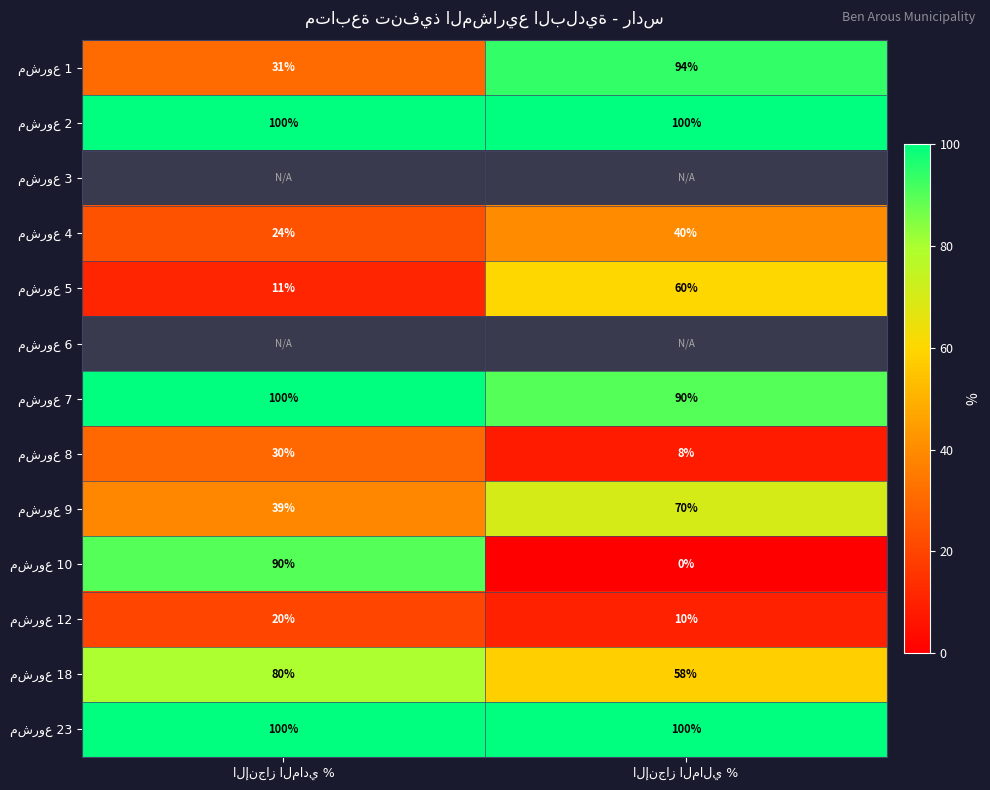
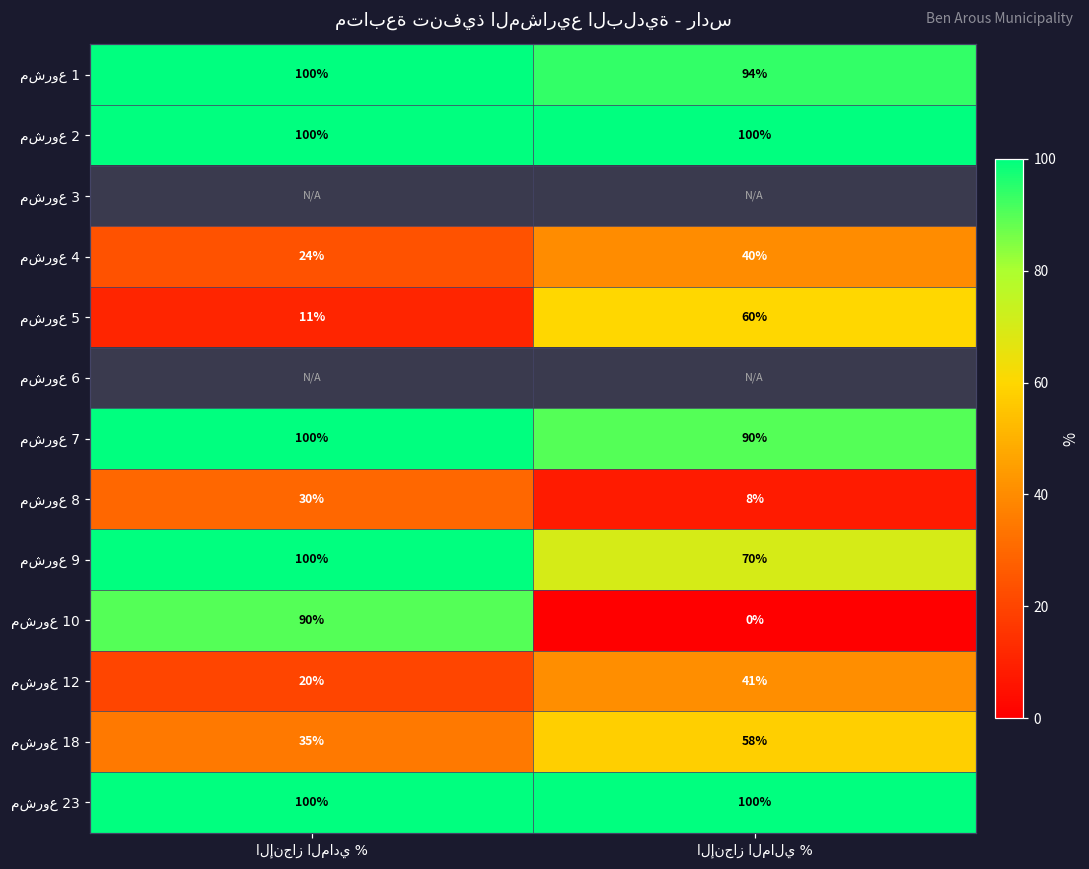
مشروع 1, الإنجاز المادي %: 31% -> 100%
مشروع 9, الإنجاز المادي %: 39% -> 100%
مشروع 12, الإنجاز المالي %: 10% -> 41%
مشروع 18, الإنجاز المادي %: 80% -> 35%
